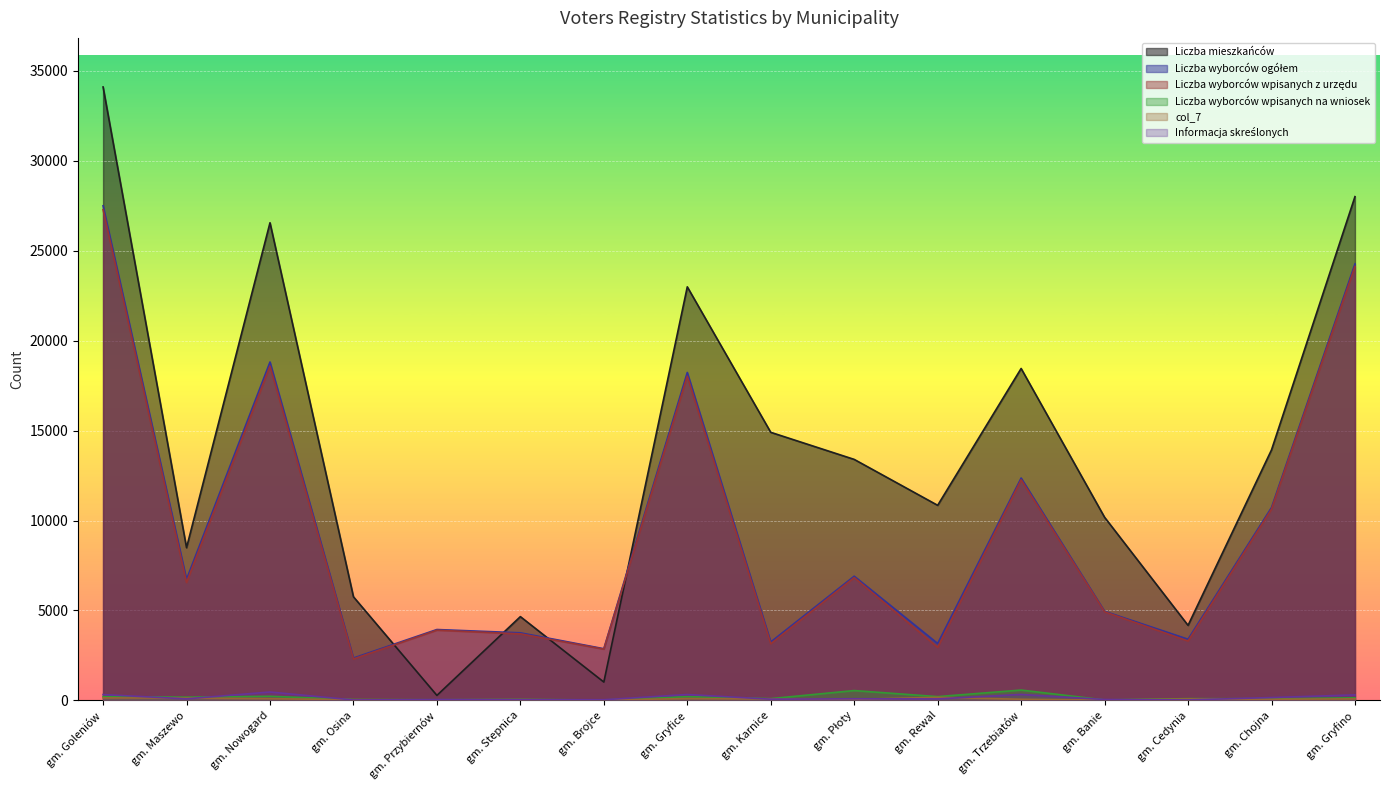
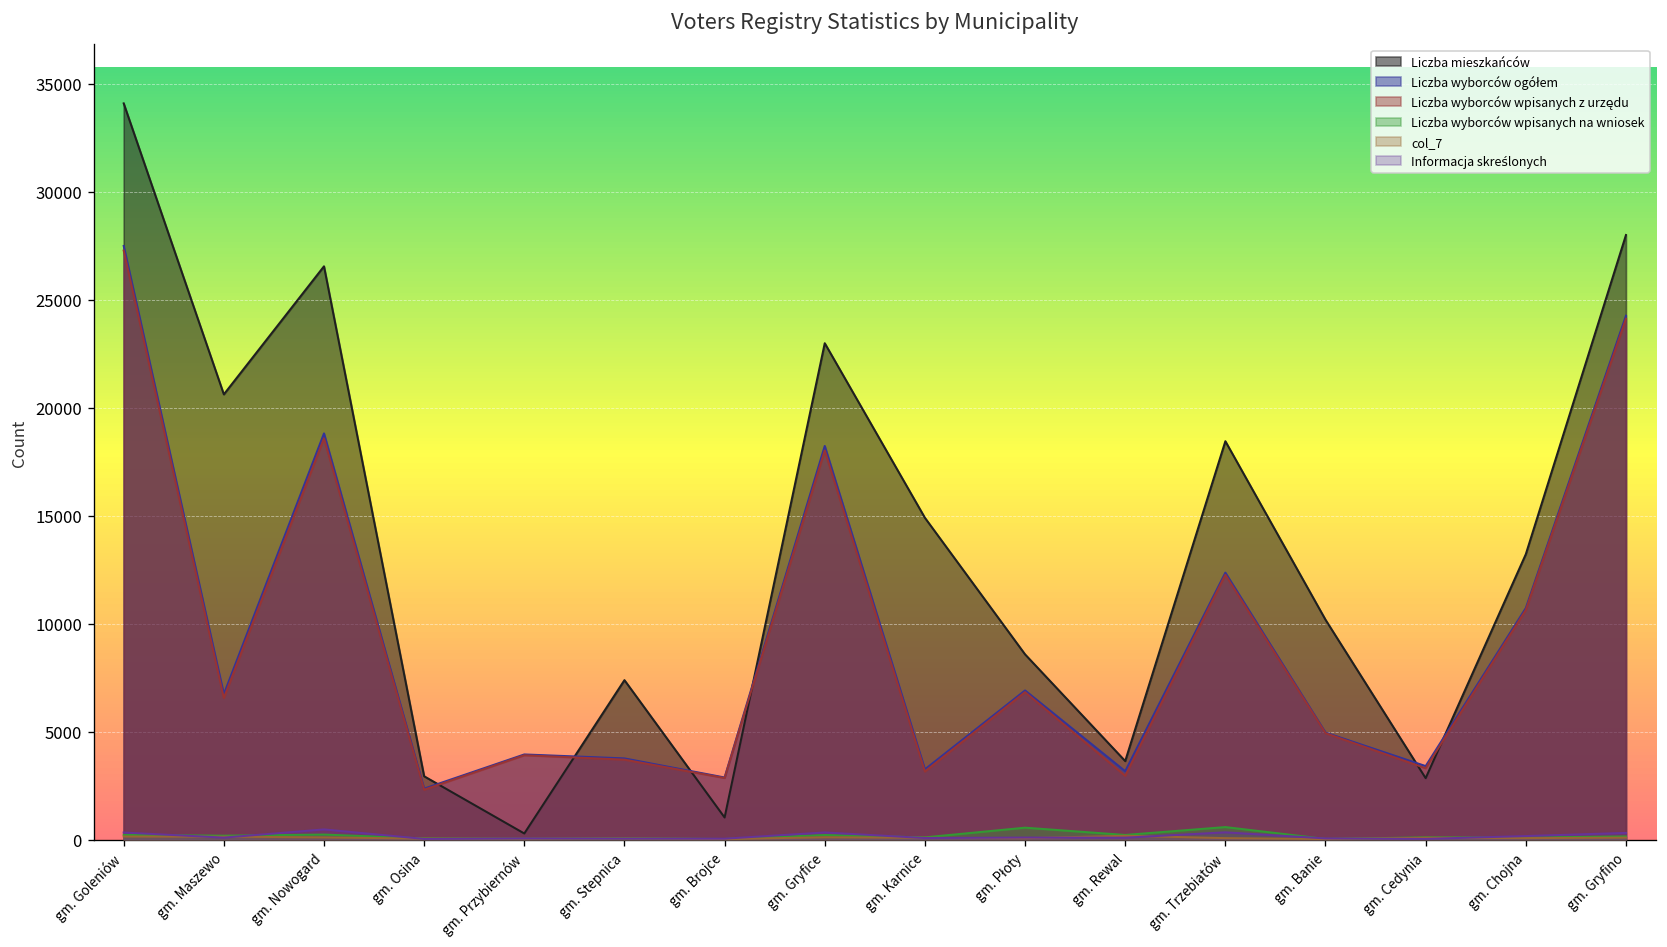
Liczba mieszkańców, gm. Maszewo: 8500 -> 20600
Liczba mieszkańców, gm. Osina: 5800 -> 2900
Liczba mieszkańców, gm. Stepnica: 4700 -> 7400
Liczba mieszkańców, gm. Płoty: 13400 -> 8600
Liczba mieszkańców, gm. Rewal: 10800 -> 3600
Liczba mieszkańców, gm. Cedynia: 4200 -> 2800
Liczba mieszkańców, gm. Chojna: 13900 -> 13200
